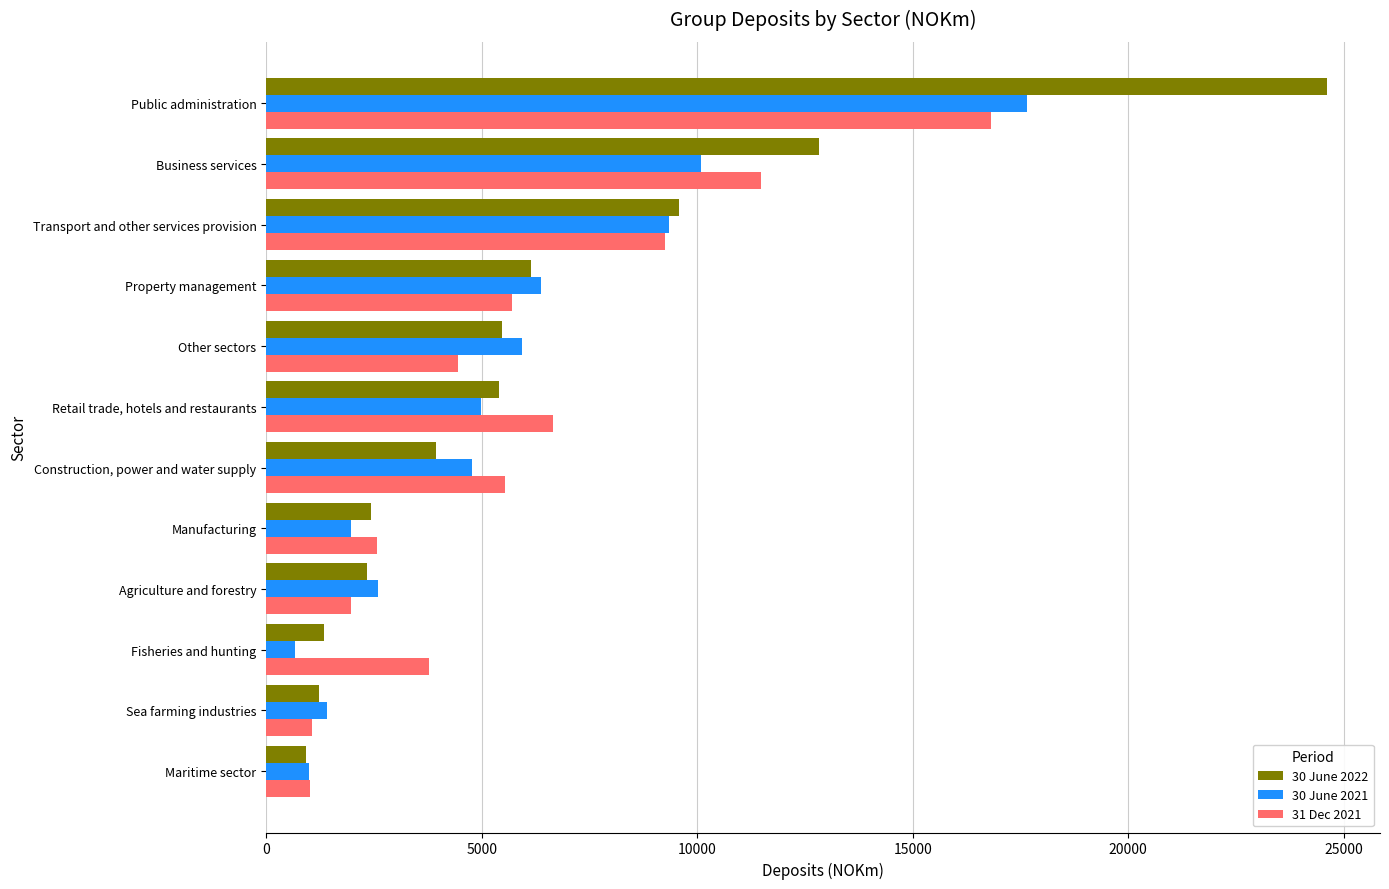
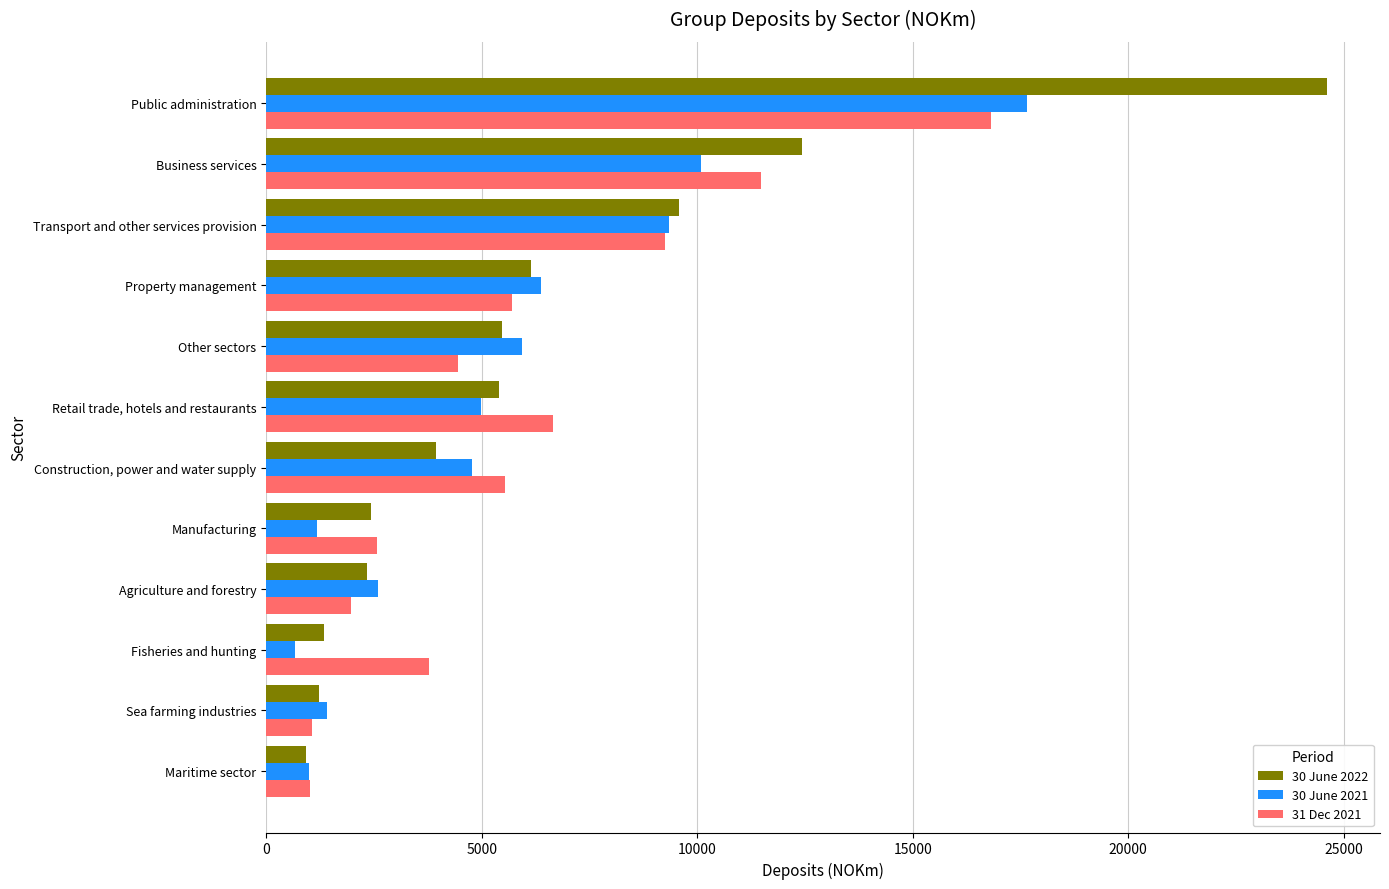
30 June 2022, Business services: 12800 -> 12400
30 June 2021, Manufacturing: 2000 -> 1200
